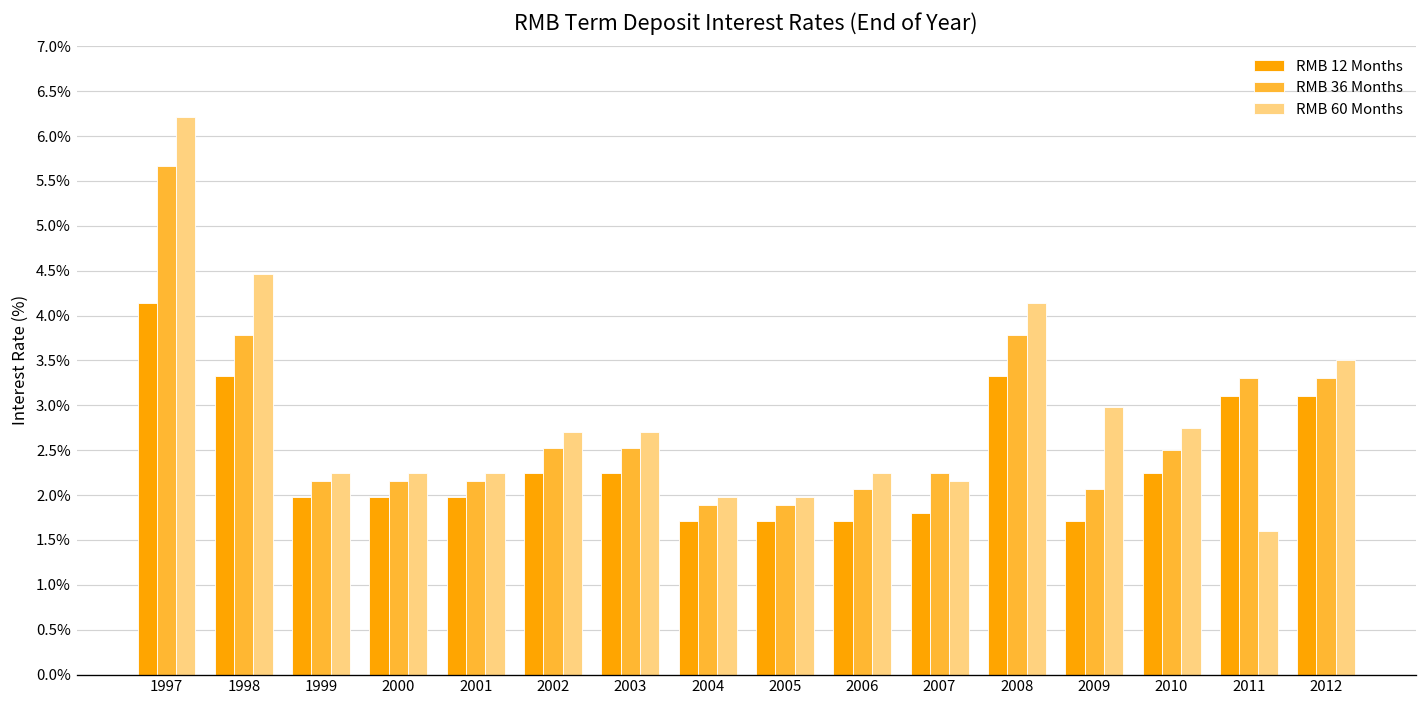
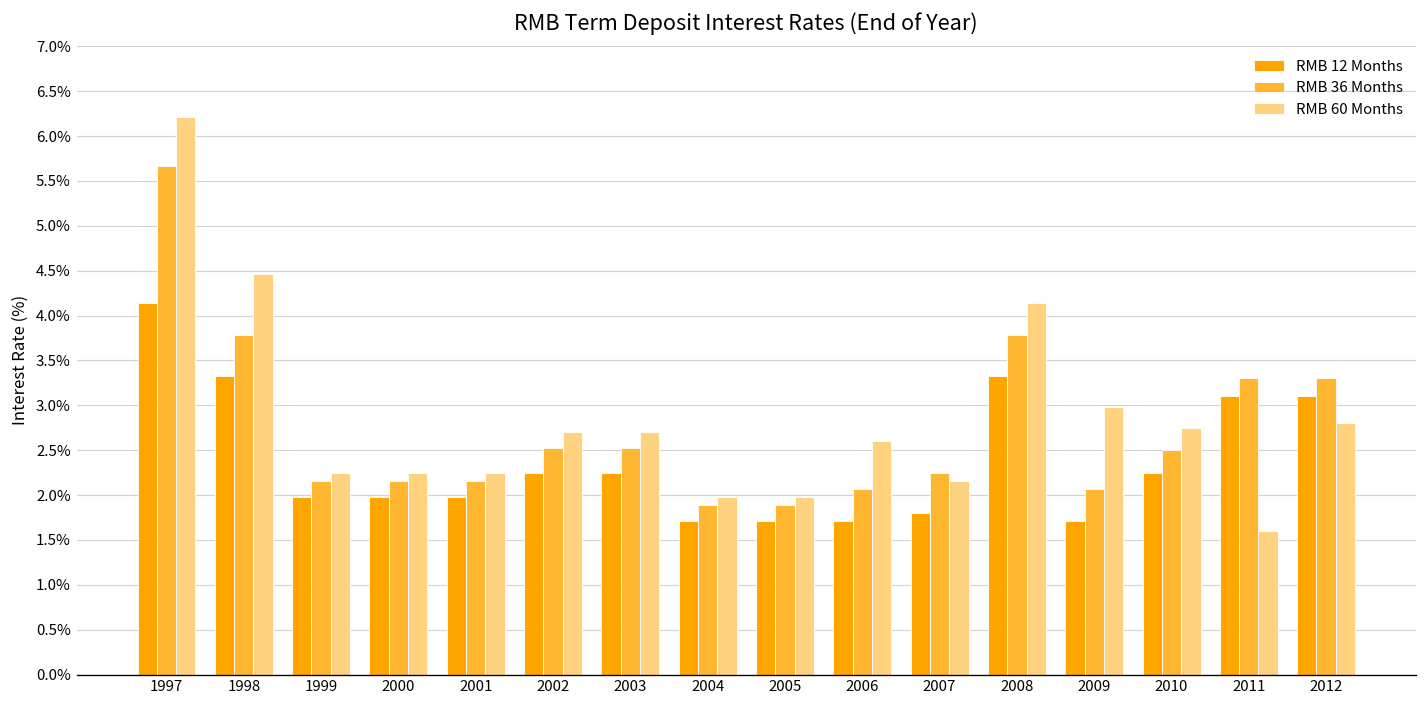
RMB 60 Months, 2006: 2.3% -> 2.6%
RMB 60 Months, 2012: 3.5% -> 2.8%
